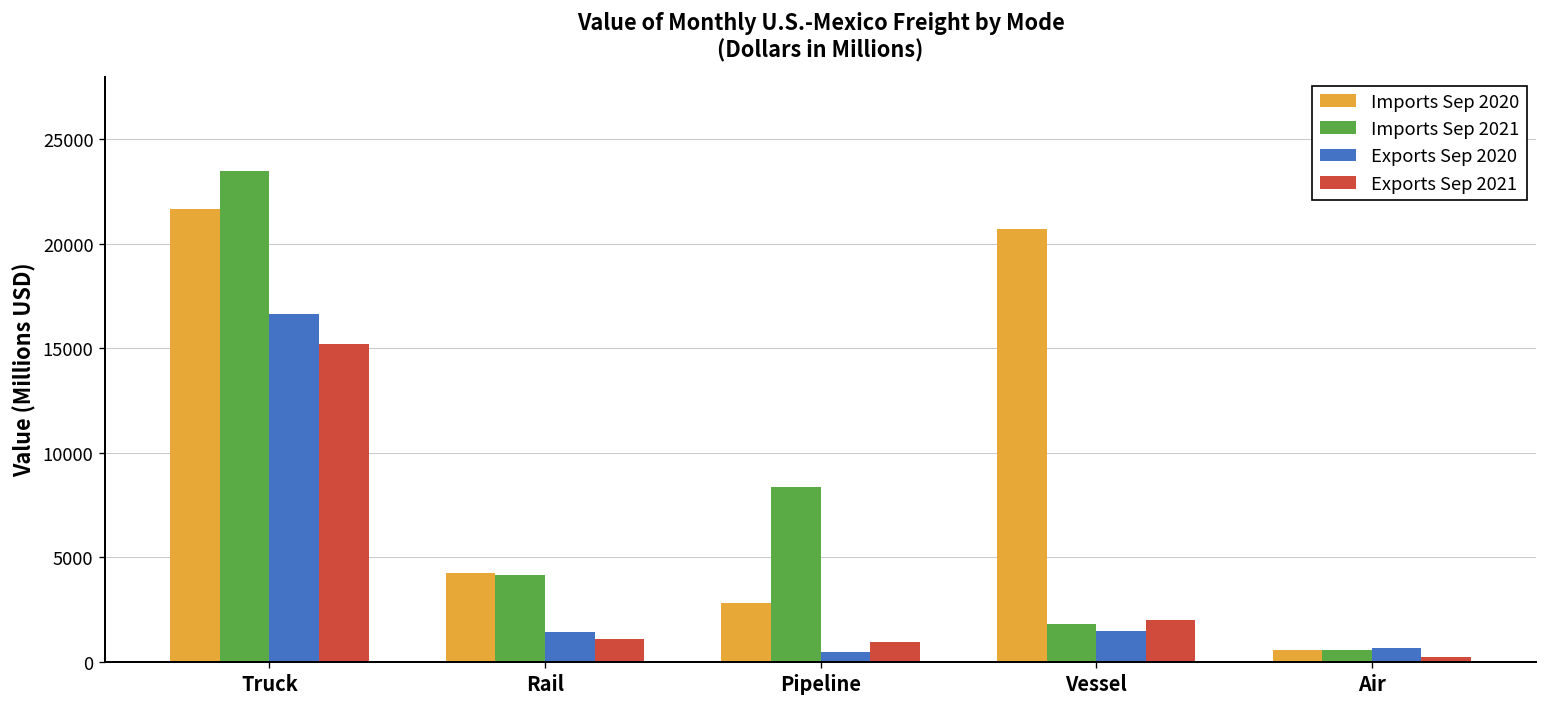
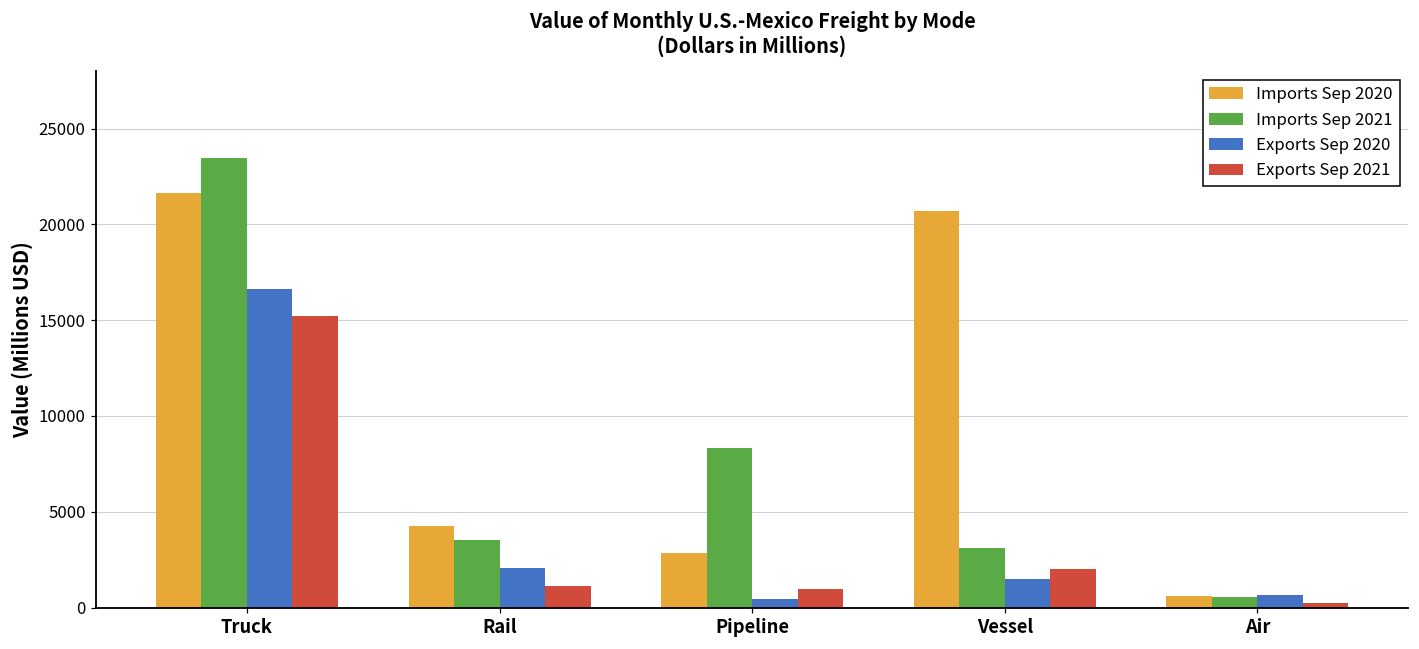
Imports Sep 2021, Rail: 4200 -> 3500
Exports Sep 2020, Rail: 1400 -> 2100
Imports Sep 2021, Vessel: 1800 -> 3100
